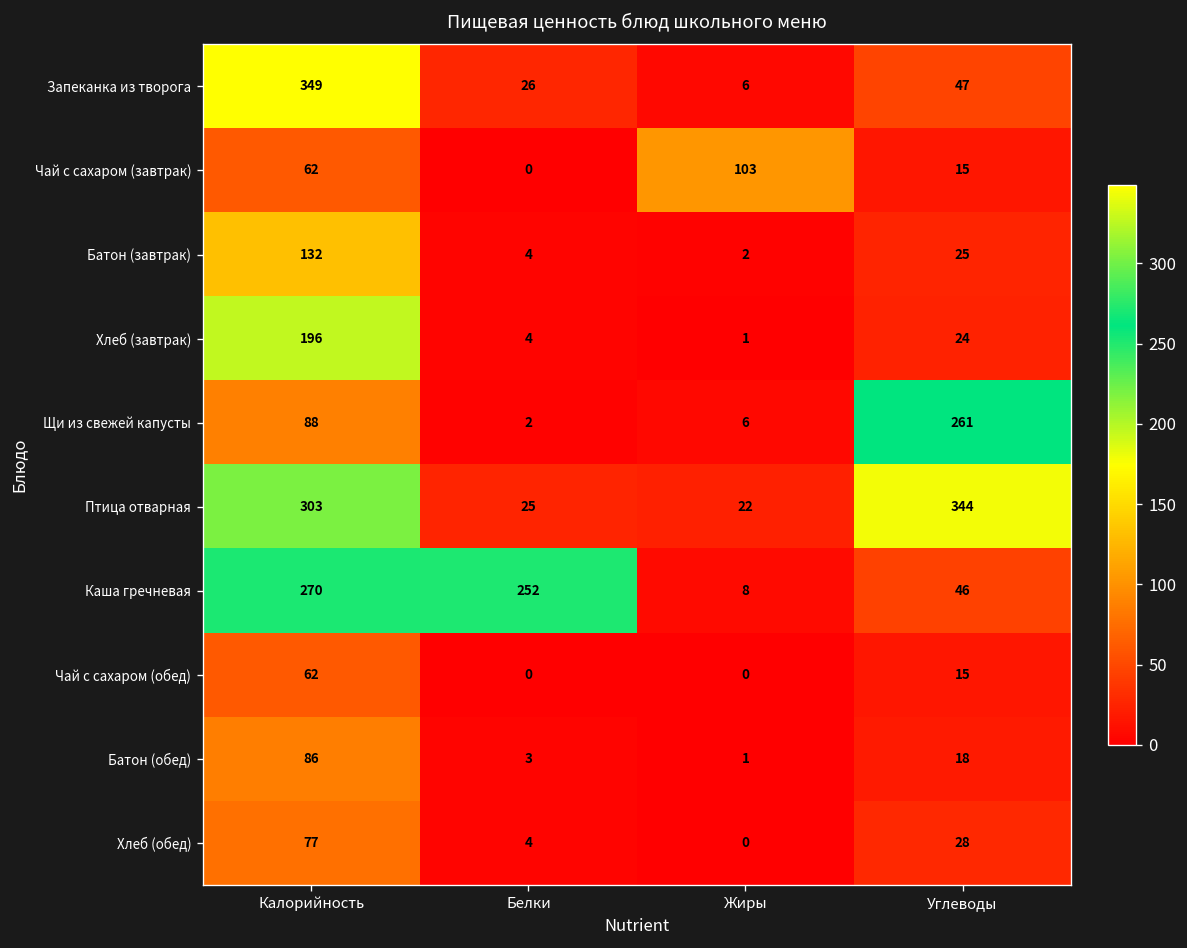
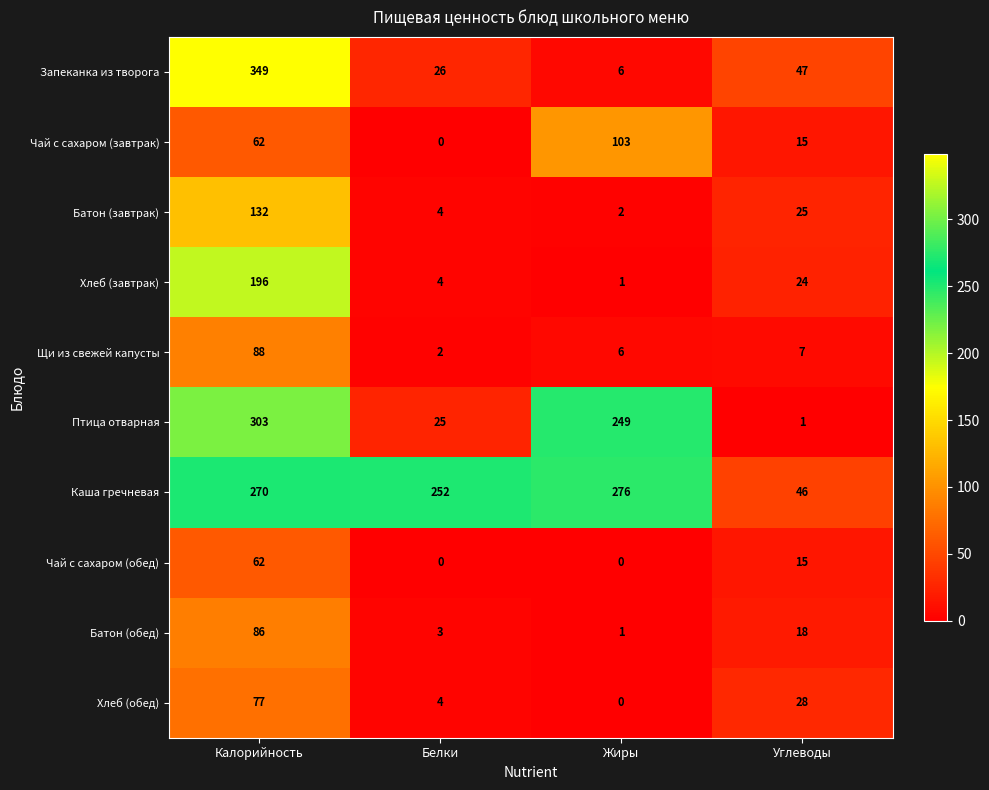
Щи из свежей капусты, Углеводы: 261 -> 7
Птица отварная, Жиры: 22 -> 249
Птица отварная, Углеводы: 344 -> 1
Каша гречневая, Жиры: 8 -> 276
